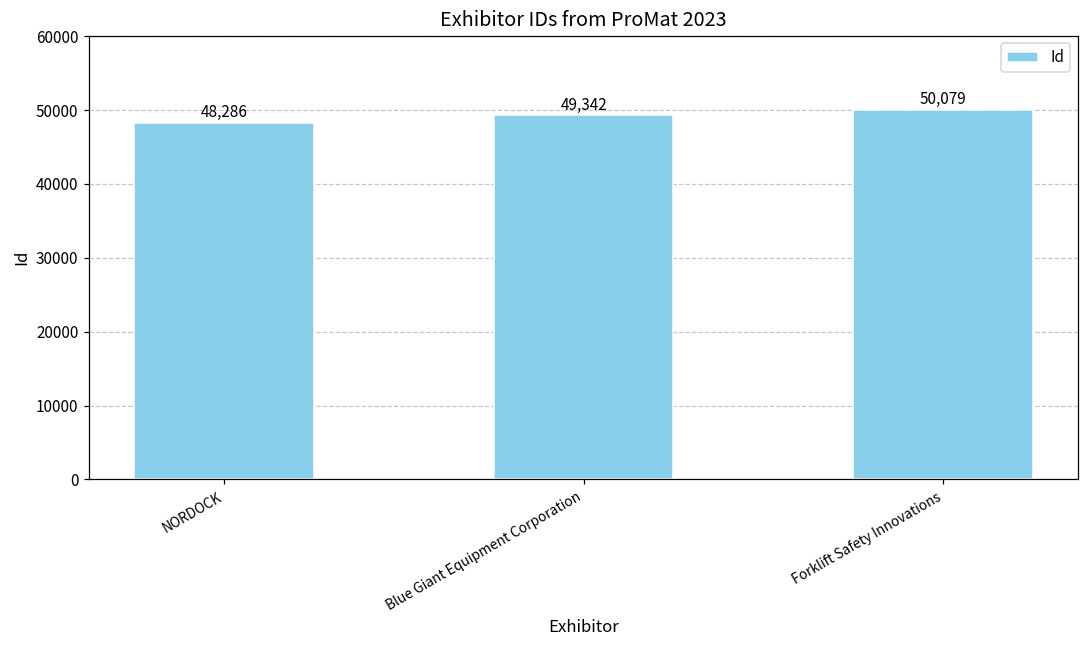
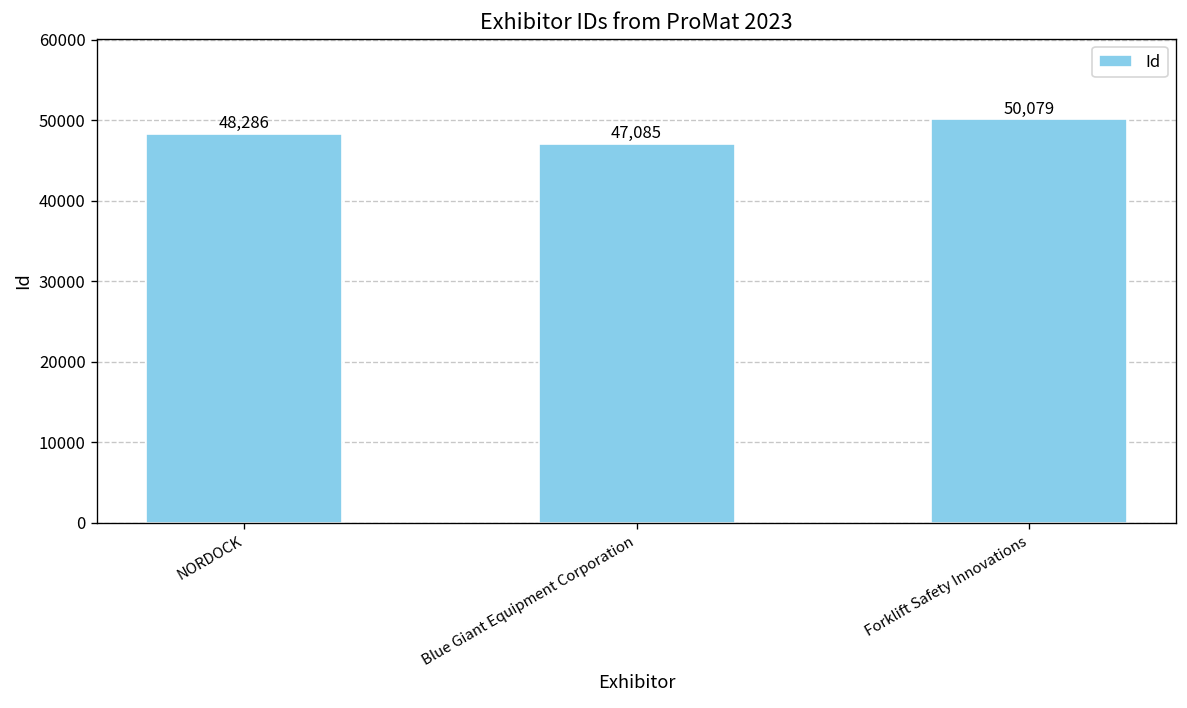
Blue Giant Equipment Corporation: 49,342 -> 47,085
